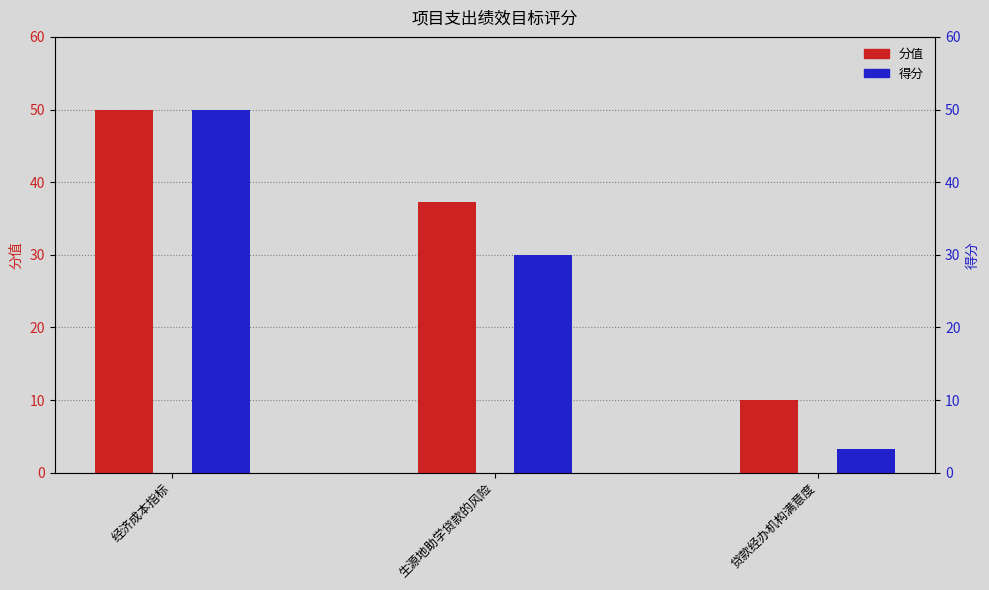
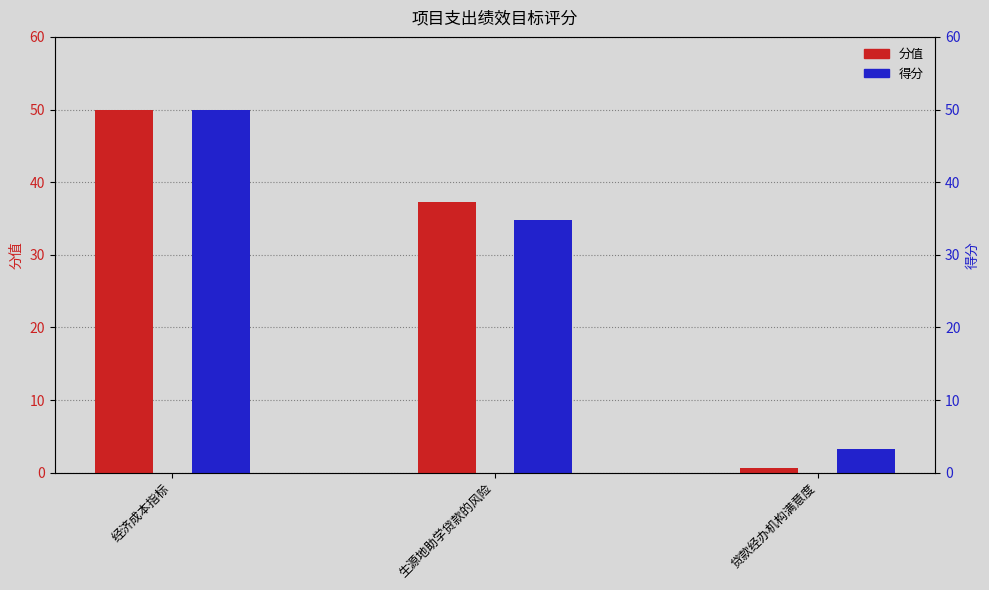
得分, 生源地助学贷款的风险: 30 -> 35
分值, 贷款经办机构满意度: 10 -> 1
